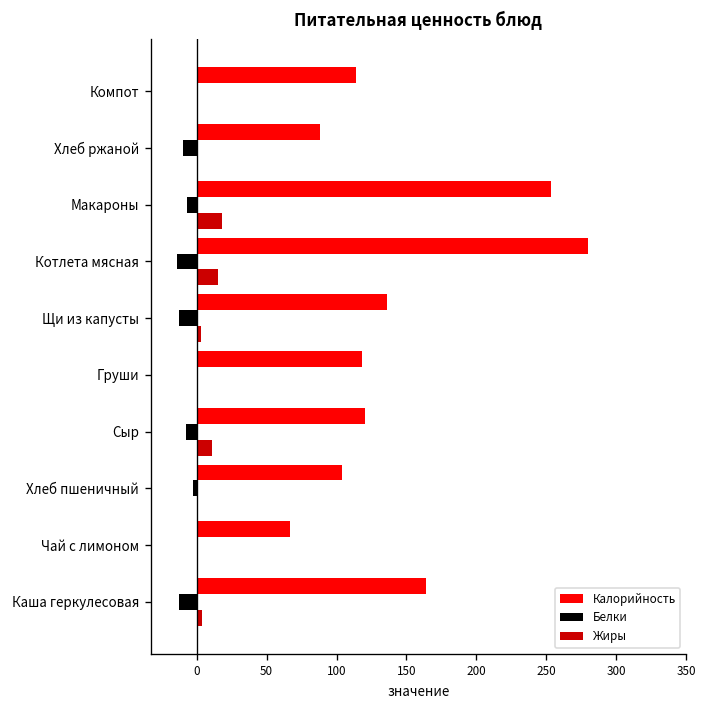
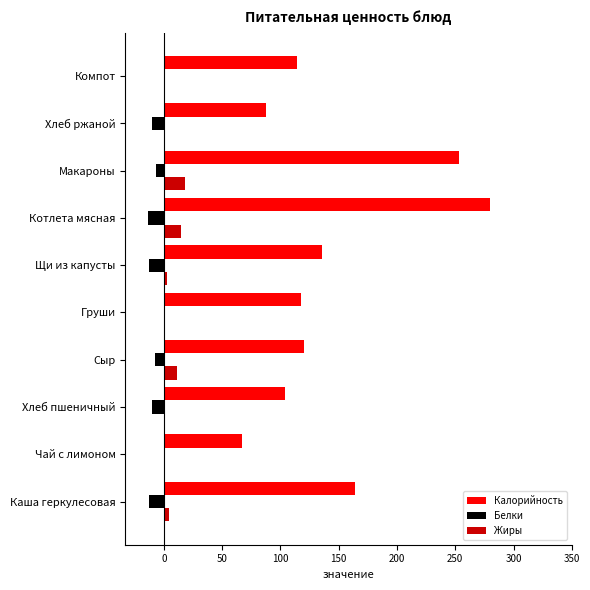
Белки, Хлеб пшеничный: -3 -> -10
